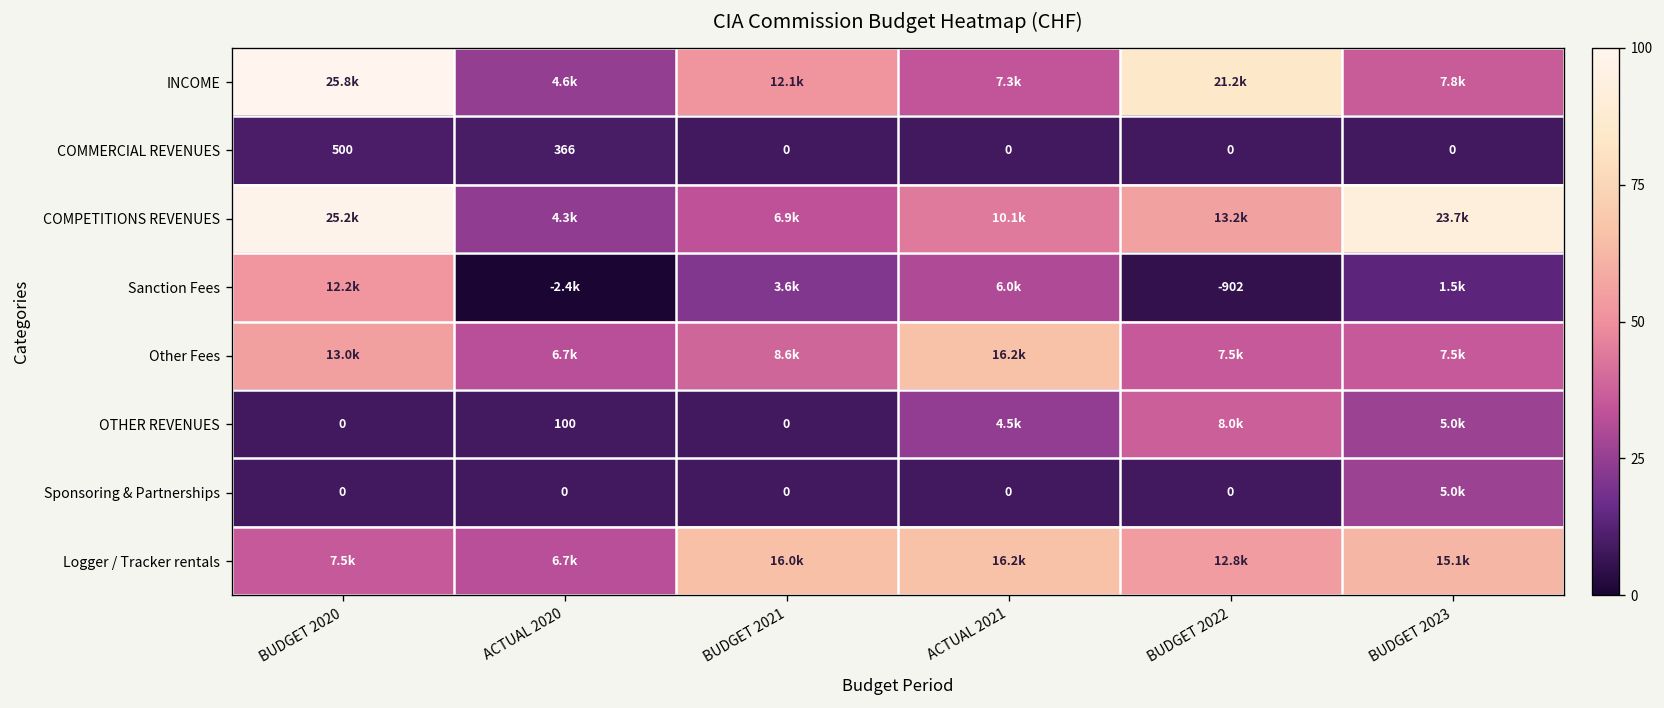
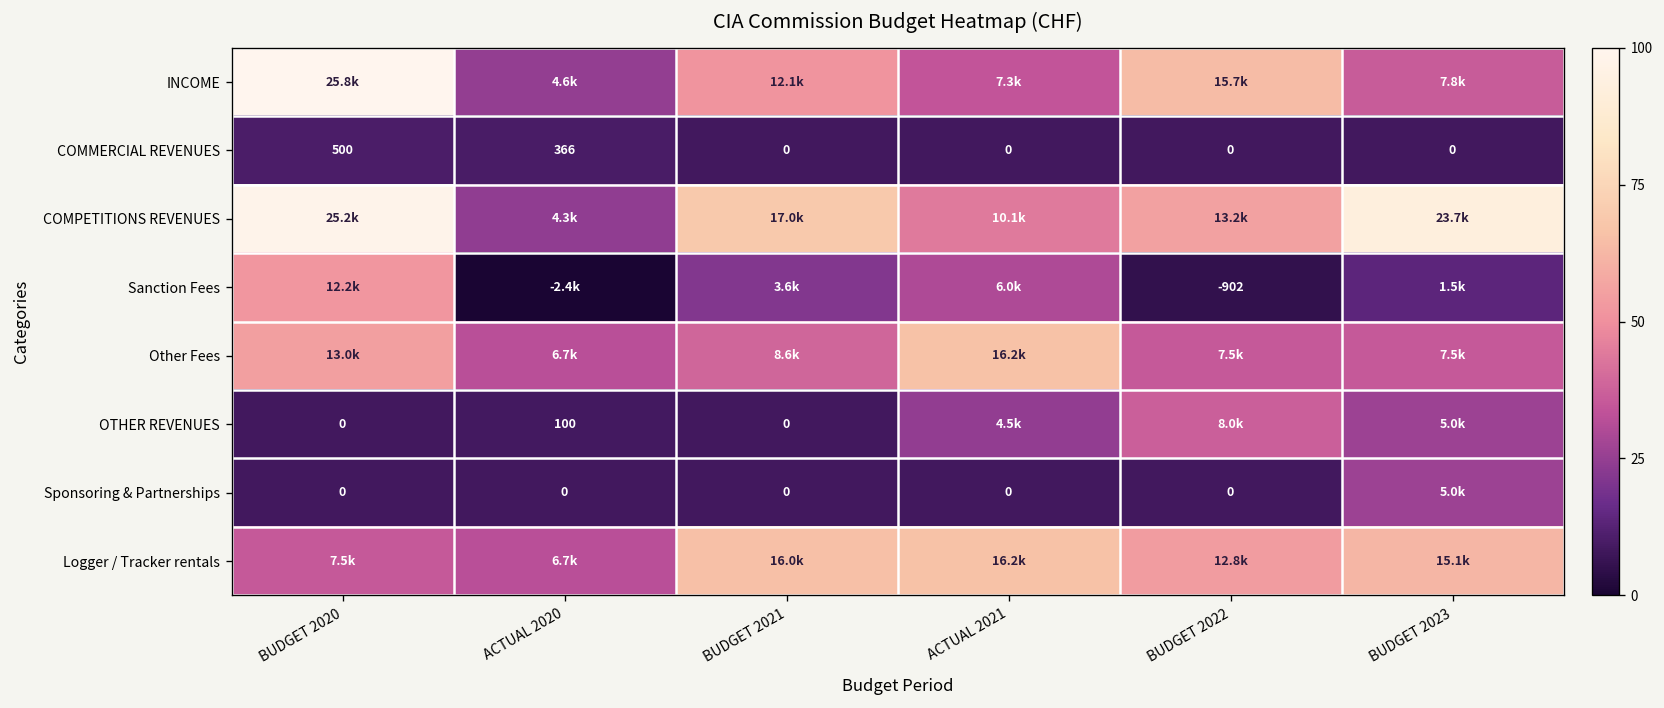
INCOME, BUDGET 2022: 21.2k -> 15.7k
COMPETITIONS REVENUES, BUDGET 2021: 6.9k -> 17.0k
